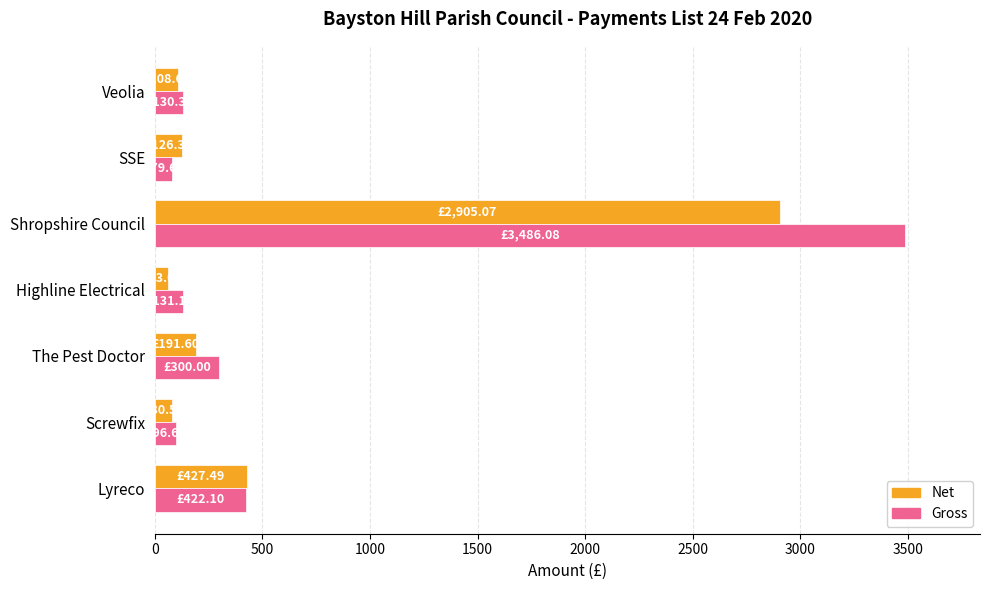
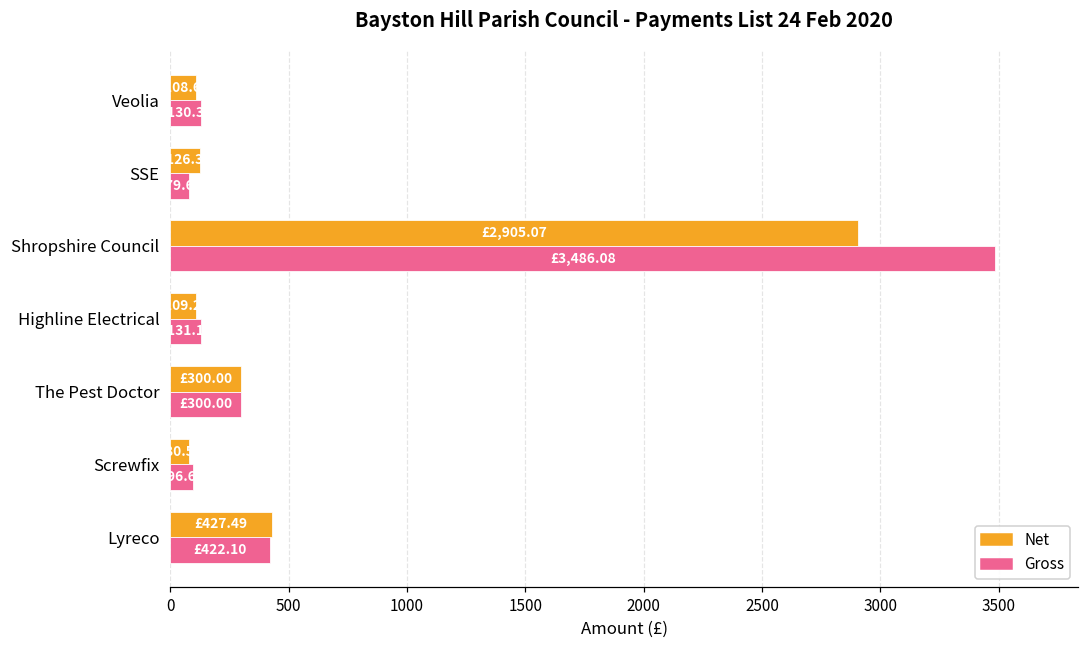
Net, Highline Electrical: 60 -> 110
Net, The Pest Doctor: £191.60 -> £300.00
